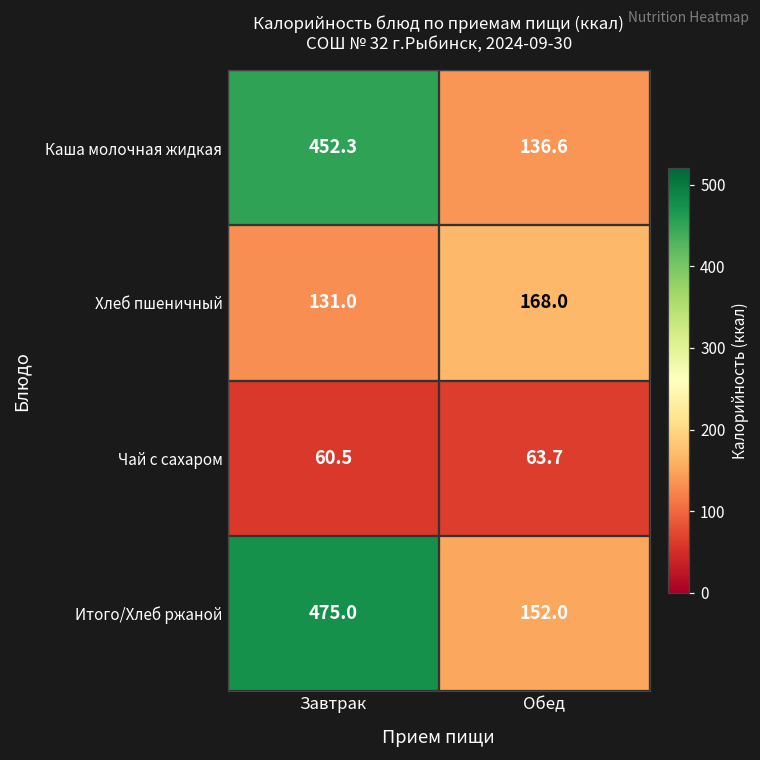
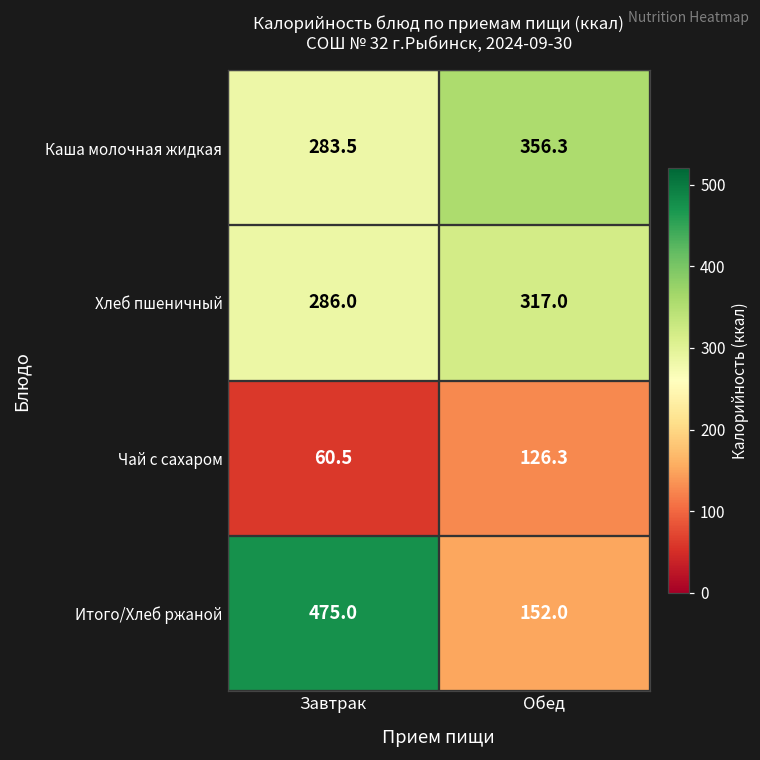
Каша молочная жидкая, Завтрак: 452.3 -> 283.5
Каша молочная жидкая, Обед: 136.6 -> 356.3
Хлеб пшеничный, Завтрак: 131.0 -> 286.0
Хлеб пшеничный, Обед: 168.0 -> 317.0
Чай с сахаром, Обед: 63.7 -> 126.3
